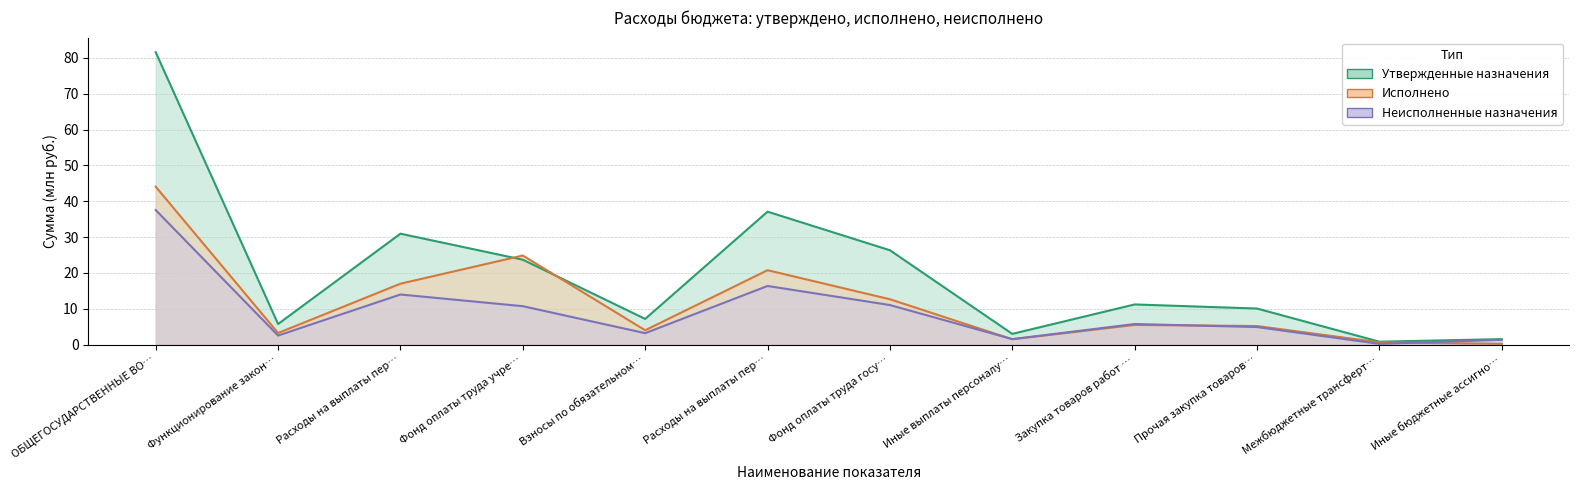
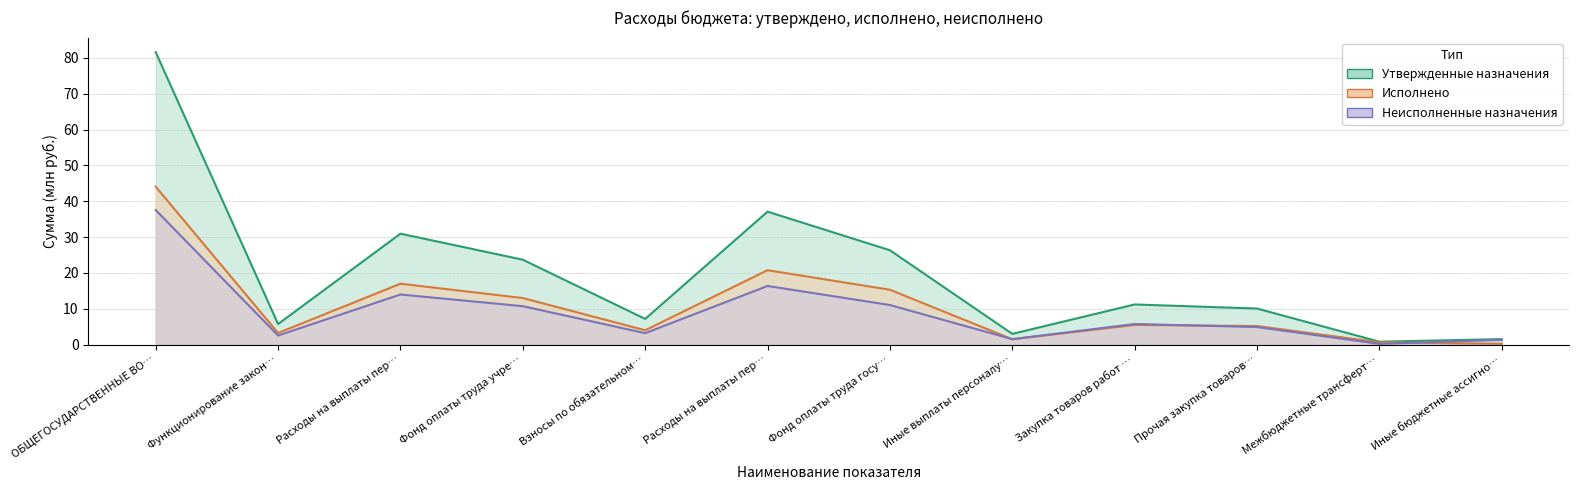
Исполнено, Фонд оплаты труда учре…: 25 -> 13
Исполнено, Фонд оплаты труда госу…: 13 -> 15
